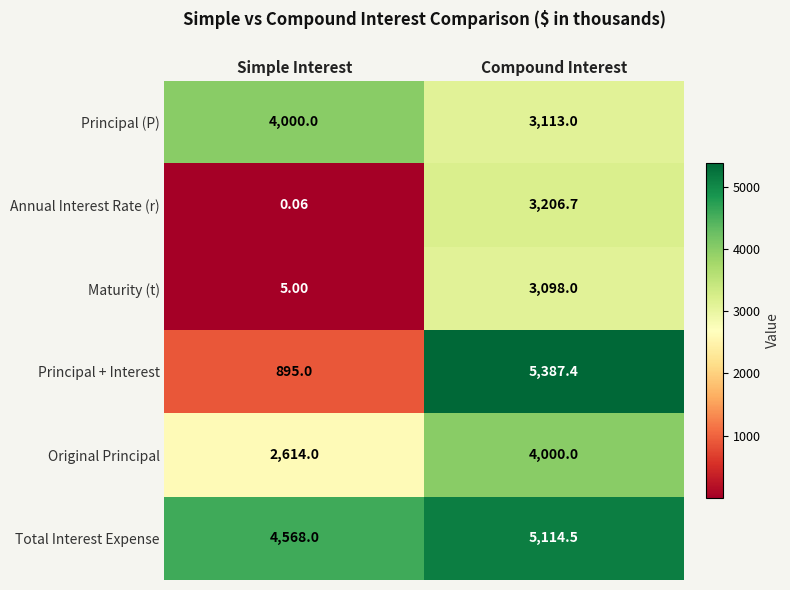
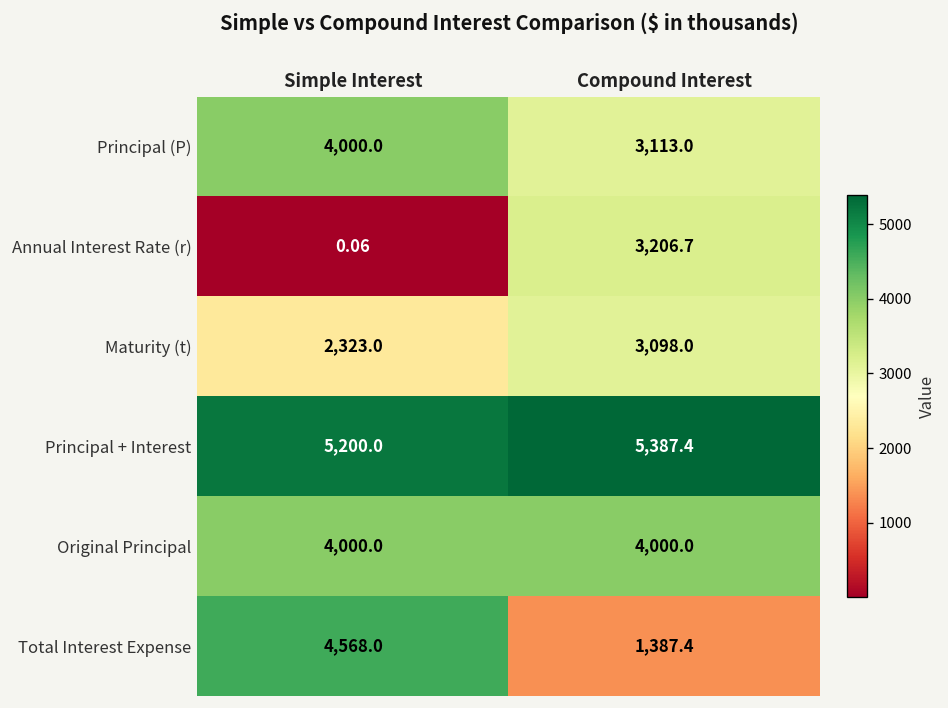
Maturity (t), Simple Interest: 5.00 -> 2,323.0
Principal + Interest, Simple Interest: 895.0 -> 5,200.0
Original Principal, Simple Interest: 2,614.0 -> 4,000.0
Total Interest Expense, Compound Interest: 5,114.5 -> 1,387.4
